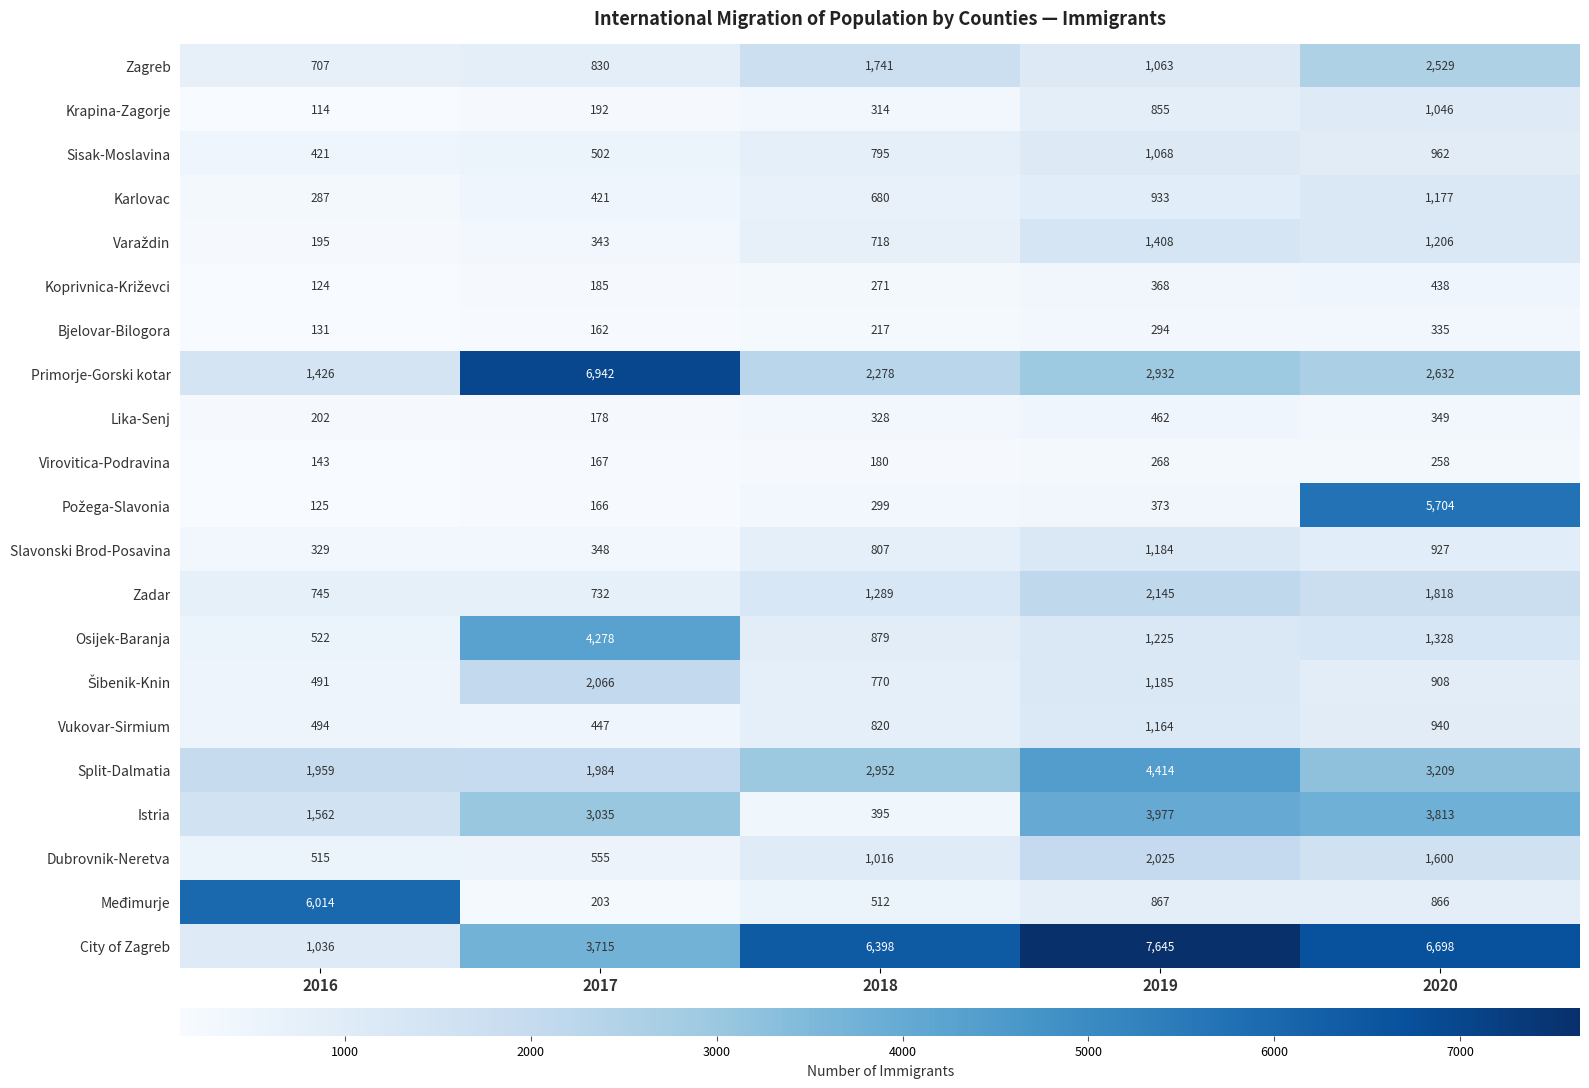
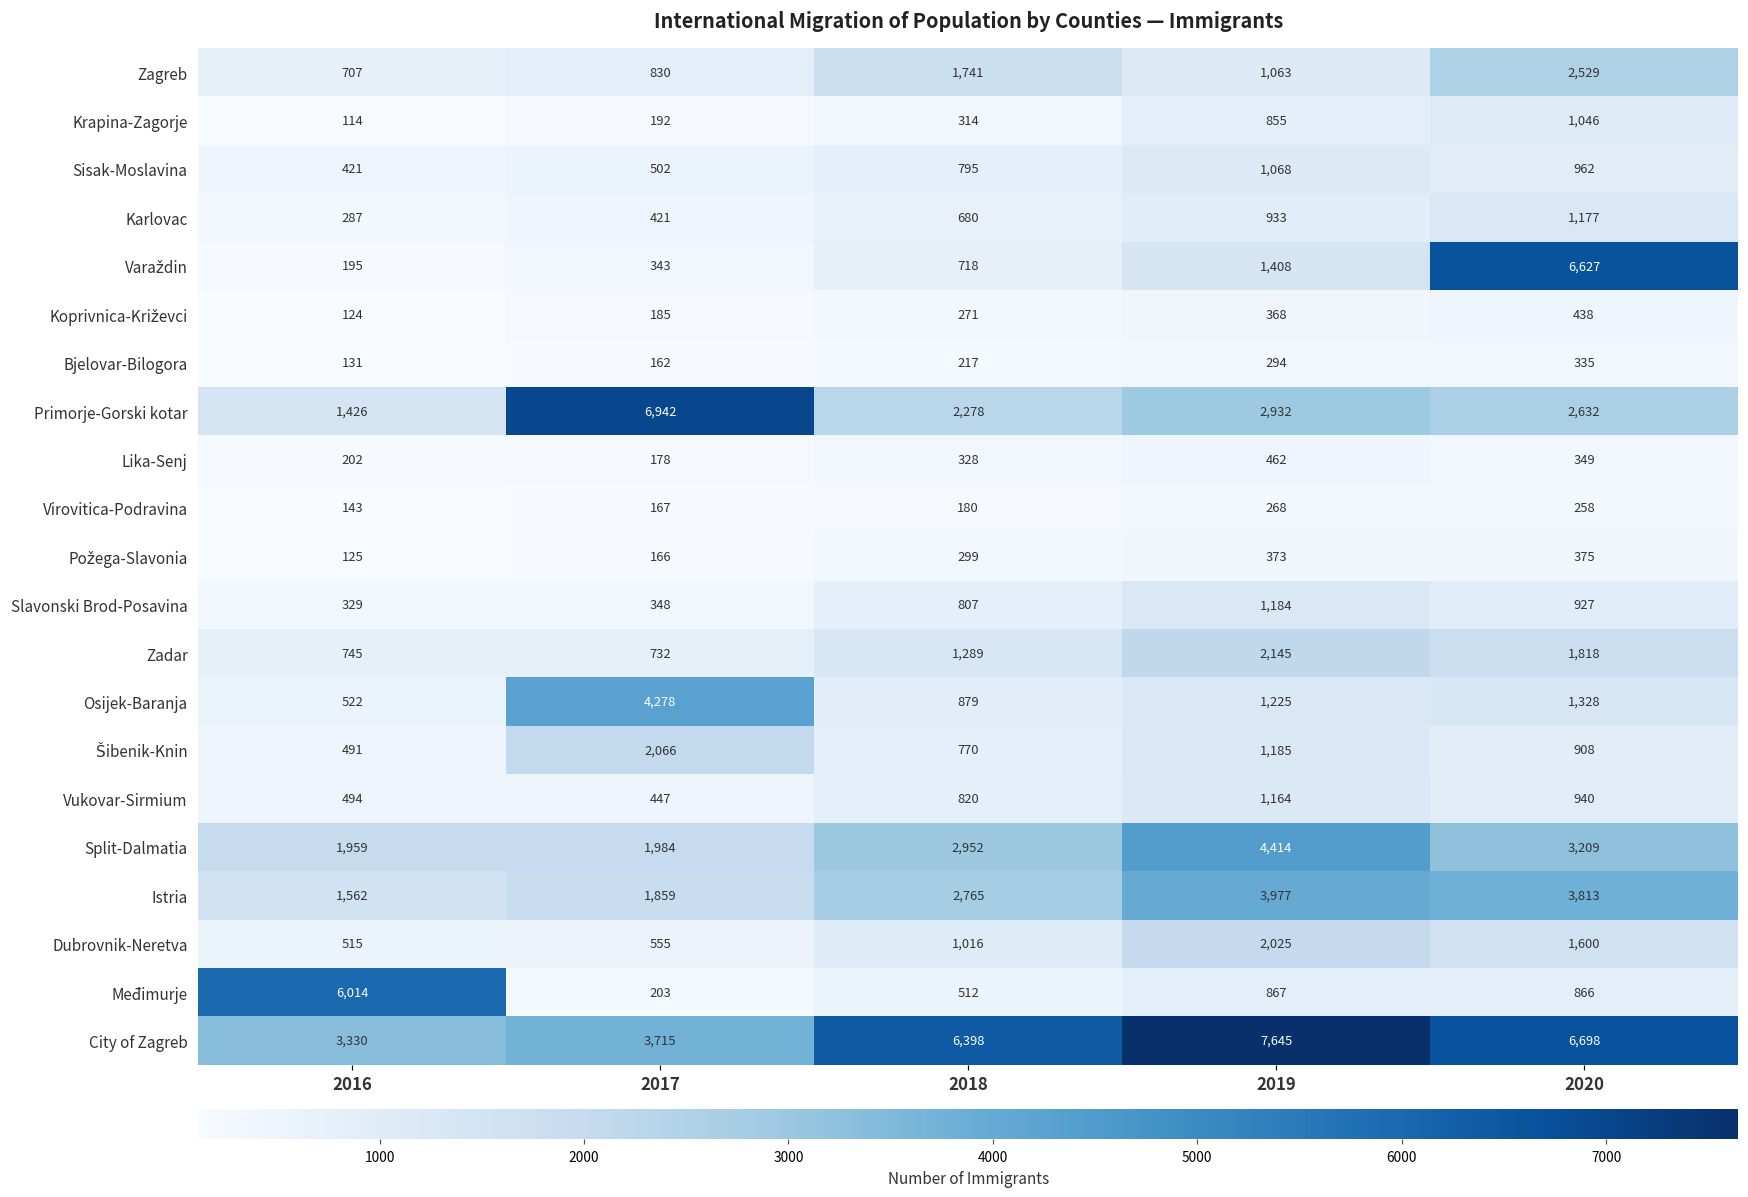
Varaždin, 2020: 1,206 -> 6,627
Požega-Slavonia, 2020: 5,704 -> 375
Istria, 2017: 3,035 -> 1,859
Istria, 2018: 395 -> 2,765
City of Zagreb, 2016: 1,036 -> 3,330
